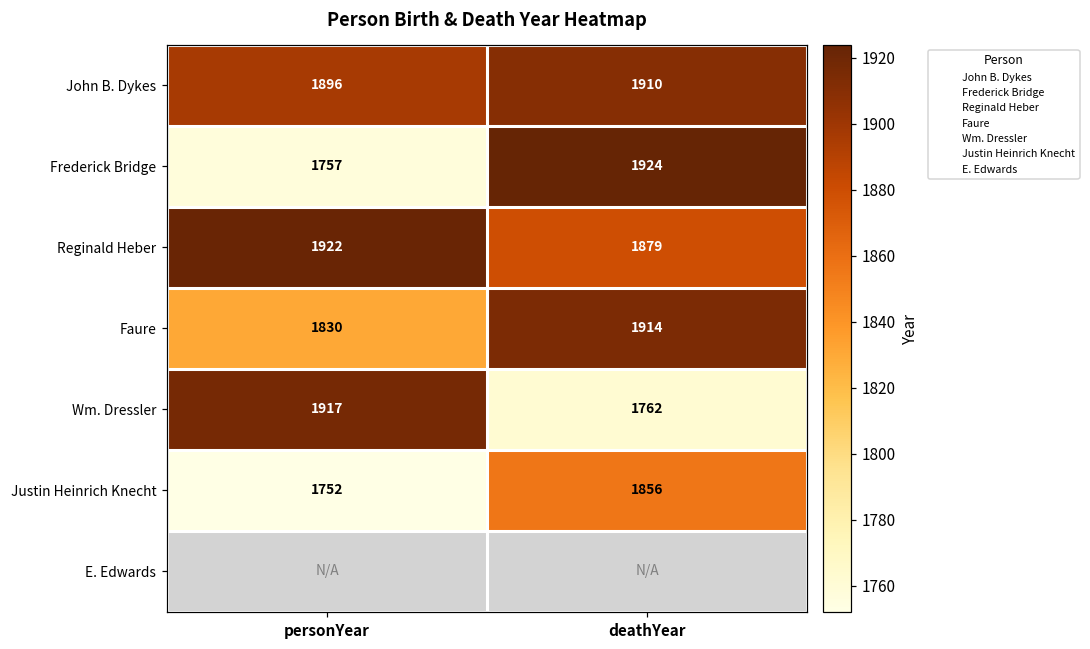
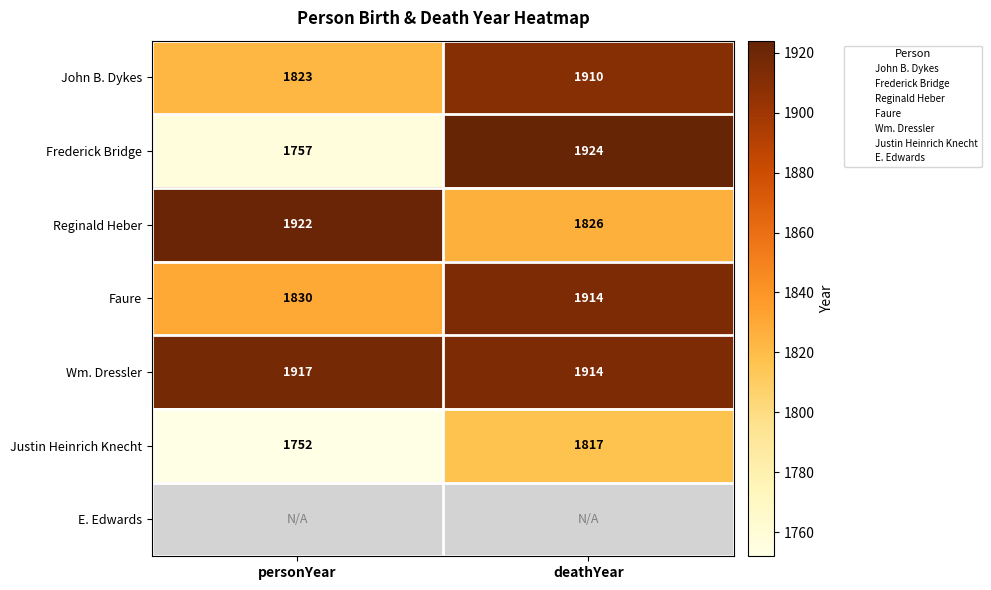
John B. Dykes, personYear: 1896 -> 1823
Reginald Heber, deathYear: 1879 -> 1826
Wm. Dressler, deathYear: 1762 -> 1914
Justin Heinrich Knecht, deathYear: 1856 -> 1817
